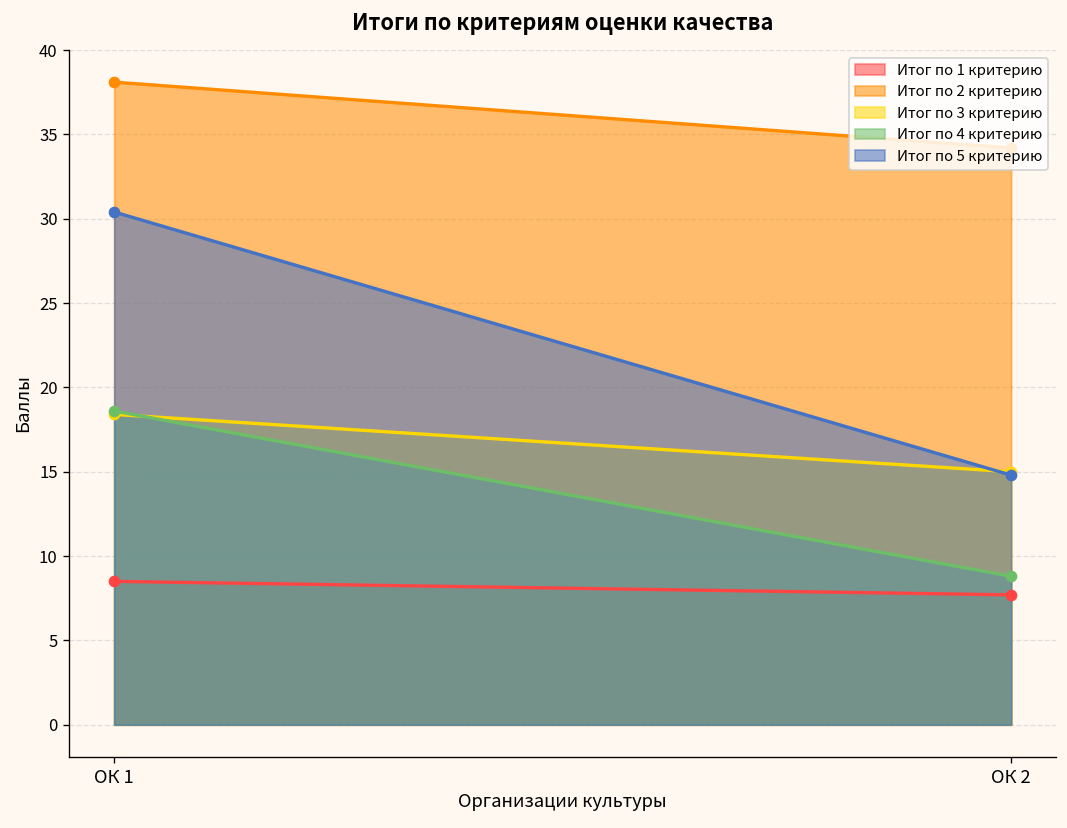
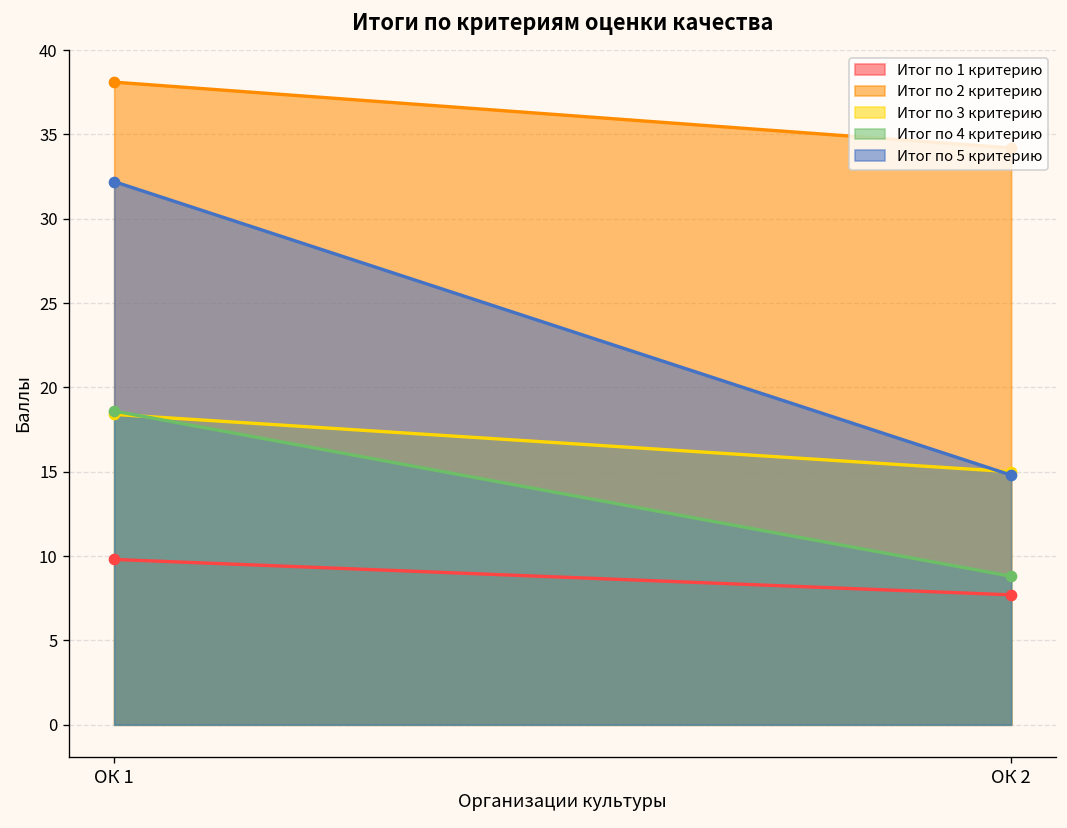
Итог по 1 критерию, ОК 1: 8.5 -> 9.8
Итог по 5 критерию, ОК 1: 30.4 -> 32.2
